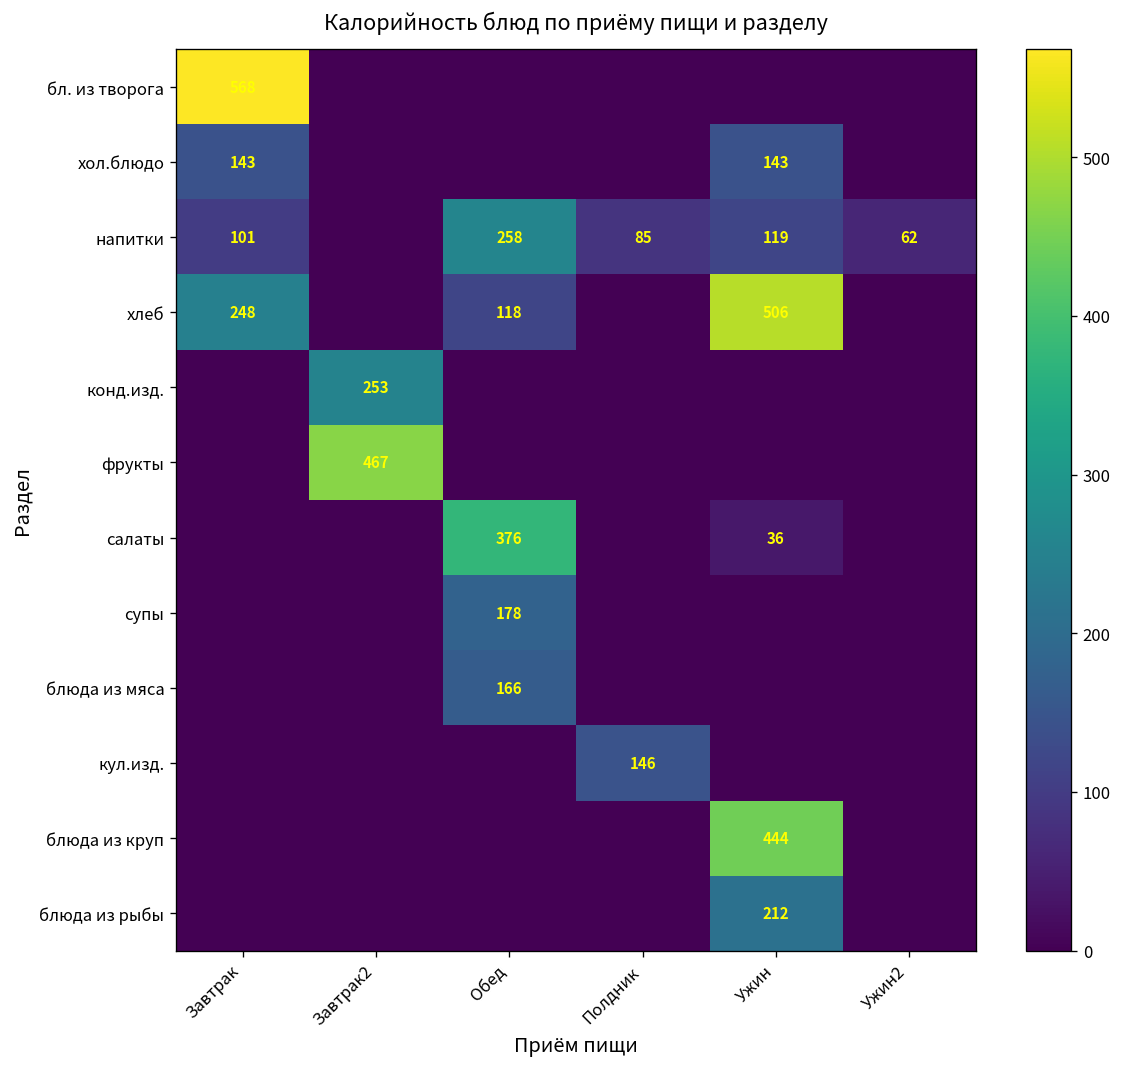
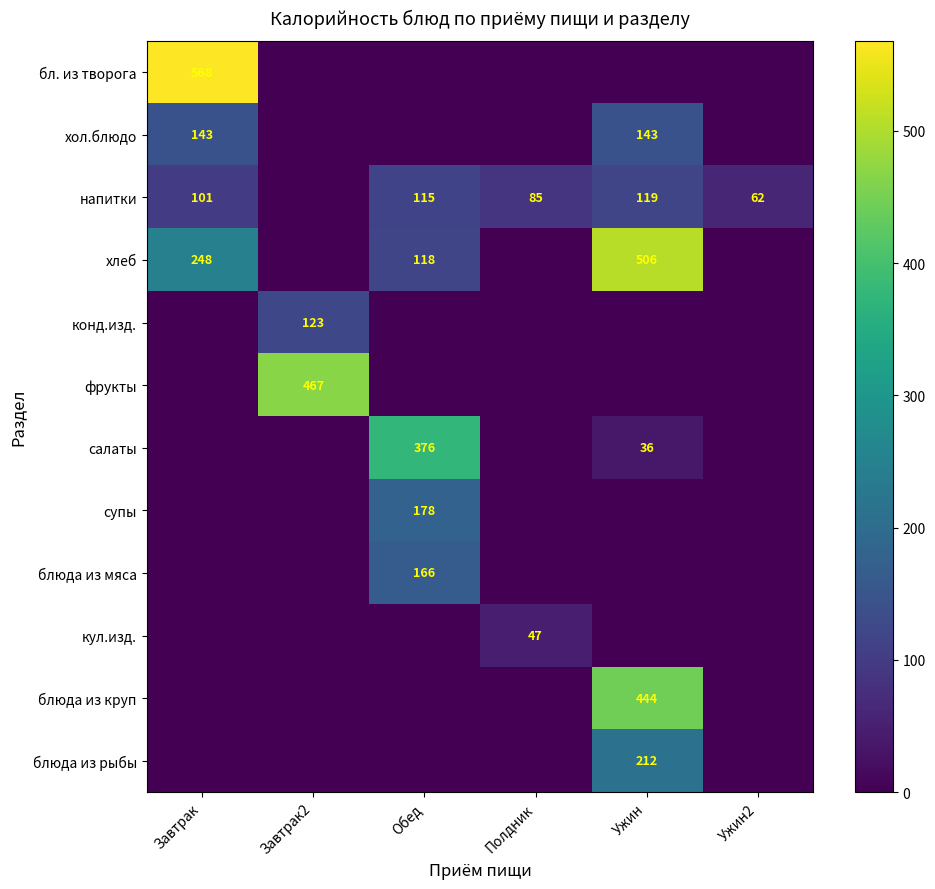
напитки, Обед: 258 -> 115
конд.изд., Завтрак2: 253 -> 123
кул.изд., Полдник: 146 -> 47
